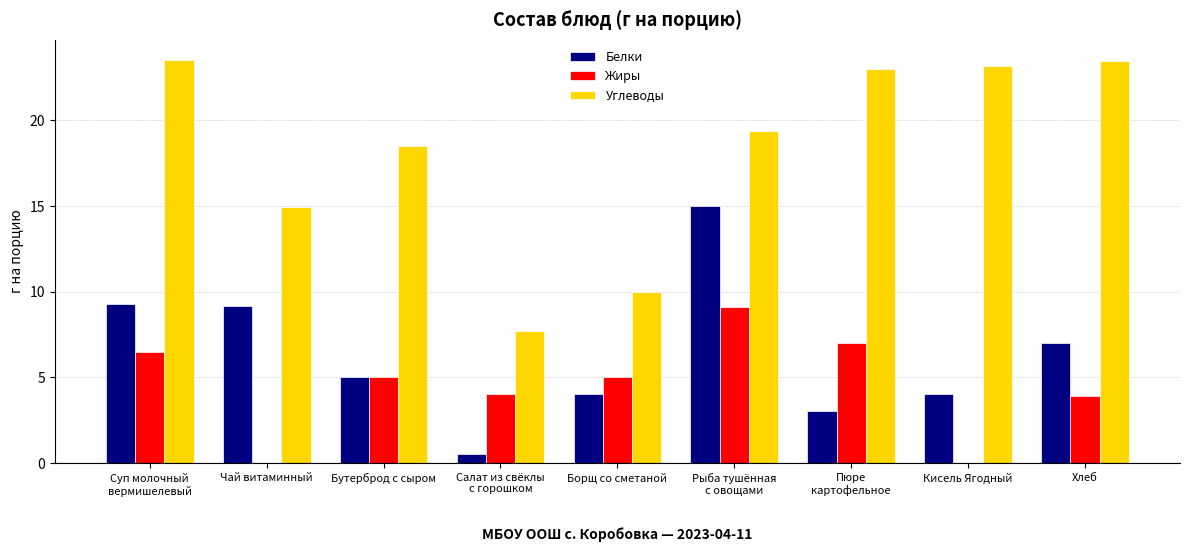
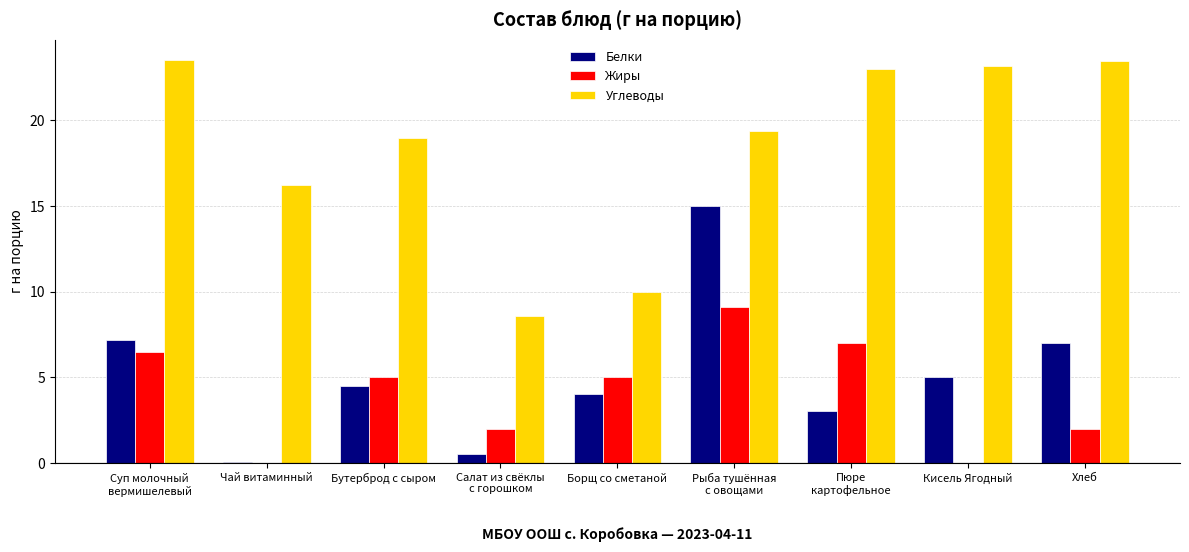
Белки, Суп молочный вермишелевый: 9.3 -> 7.2
Белки, Чай витаминный: 9.2 -> 0.1
Углеводы, Чай витаминный: 15.0 -> 16.2
Белки, Бутерброд с сыром: 5.0 -> 4.5
Углеводы, Бутерброд с сыром: 18.5 -> 19.0
Жиры, Салат из свёклы с горошком: 4 -> 2
Углеводы, Салат из свёклы с горошком: 7.7 -> 8.6
Белки, Кисель Ягодный: 4 -> 5
Жиры, Хлеб: 3.9 -> 2.0
